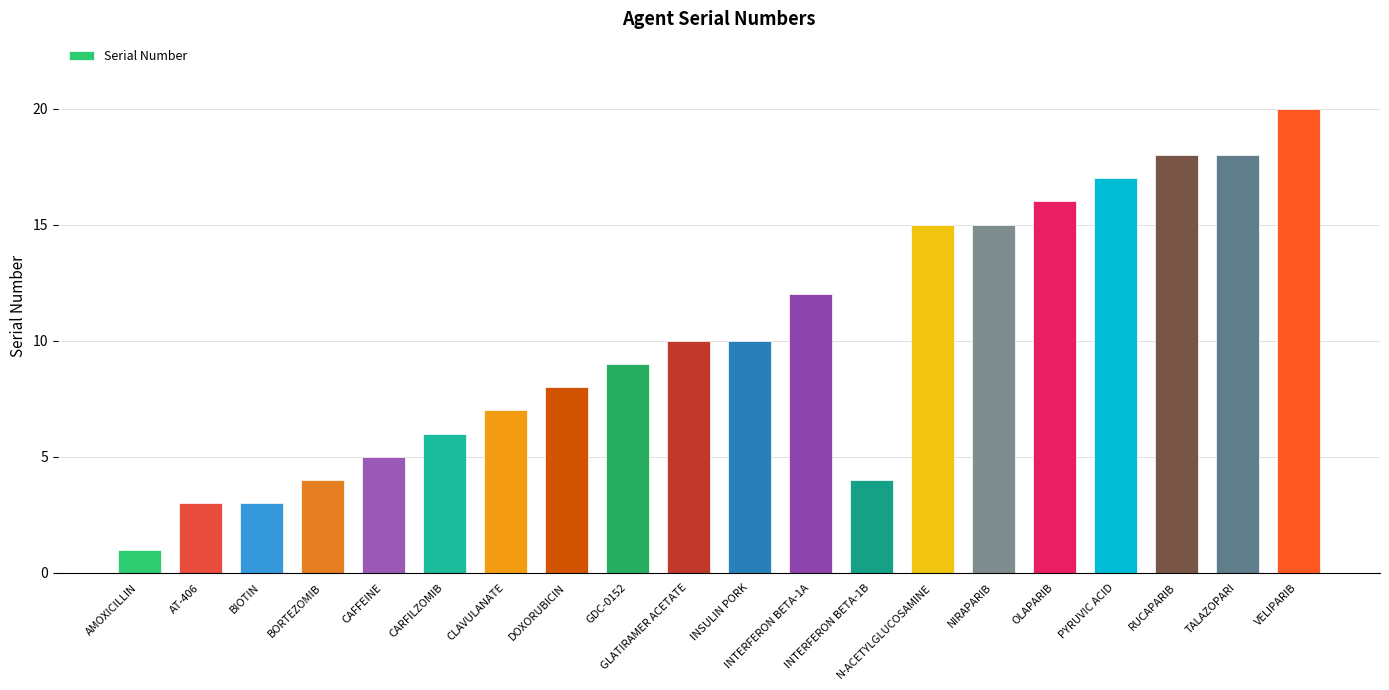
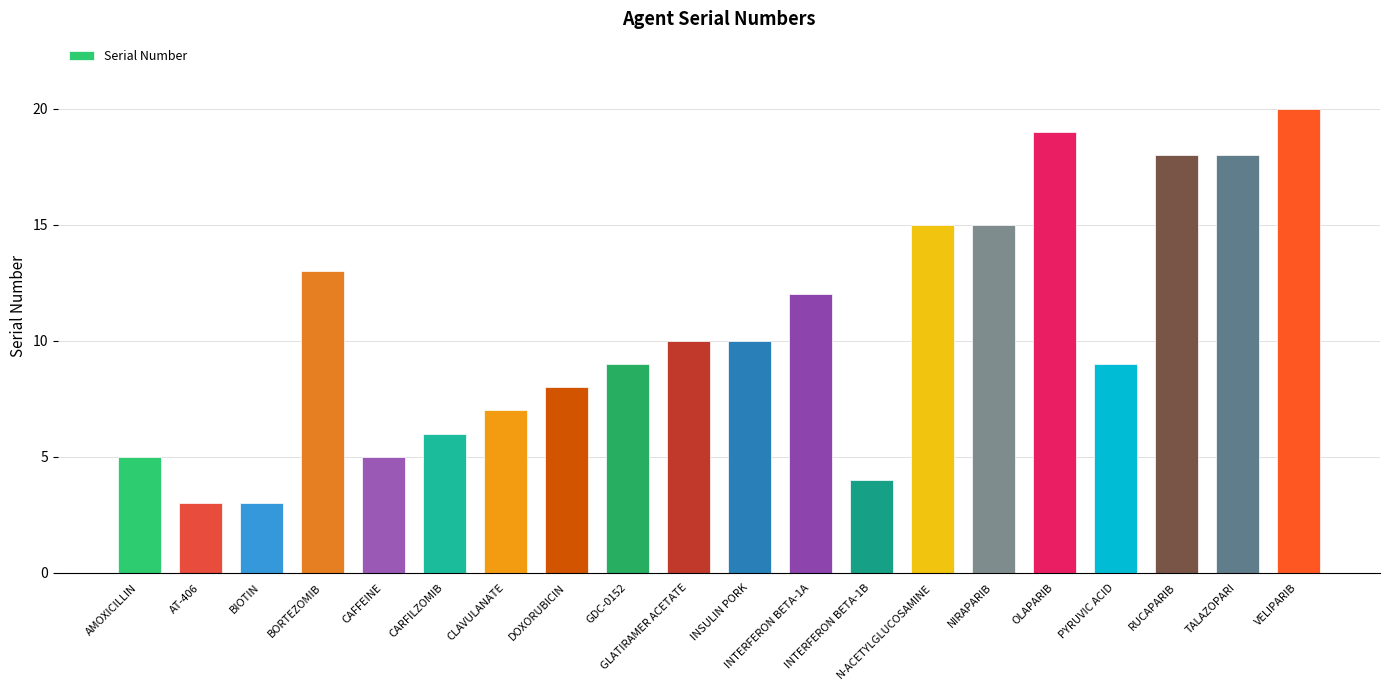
AMOXICILLIN: 1 -> 5
BORTEZOMIB: 4 -> 13
OLAPARIB: 16 -> 19
PYRUVIC ACID: 17 -> 9
